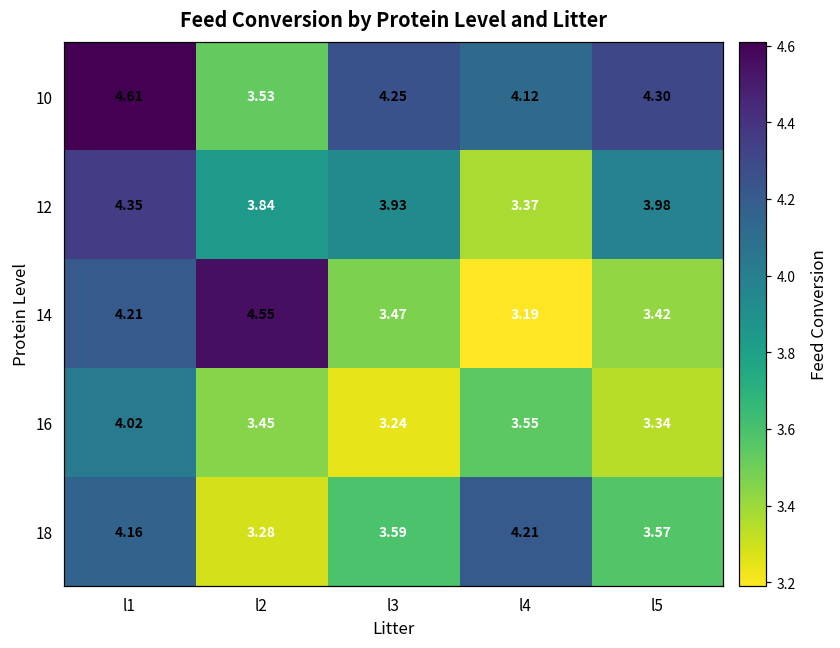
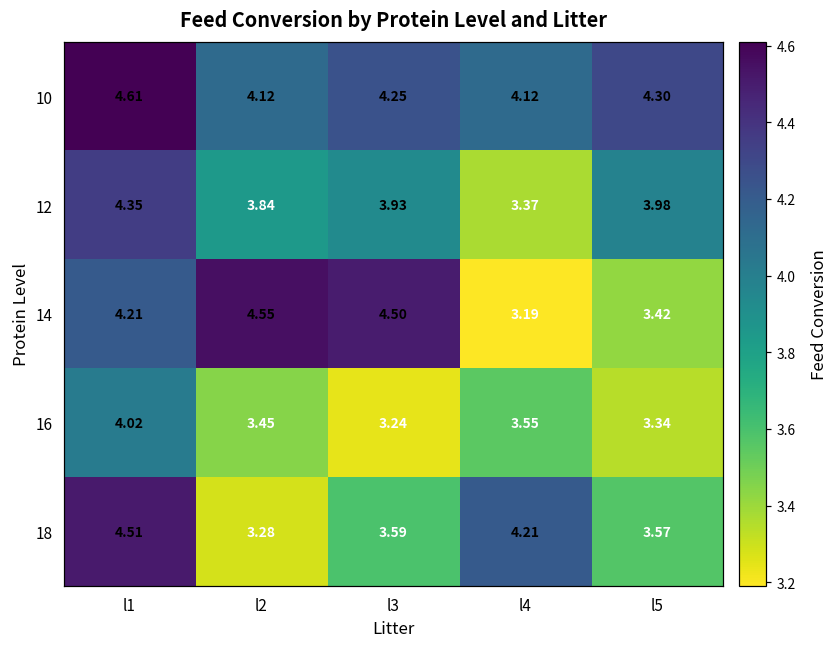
10, l2: 3.53 -> 4.12
14, l3: 3.47 -> 4.50
18, l1: 4.16 -> 4.51
